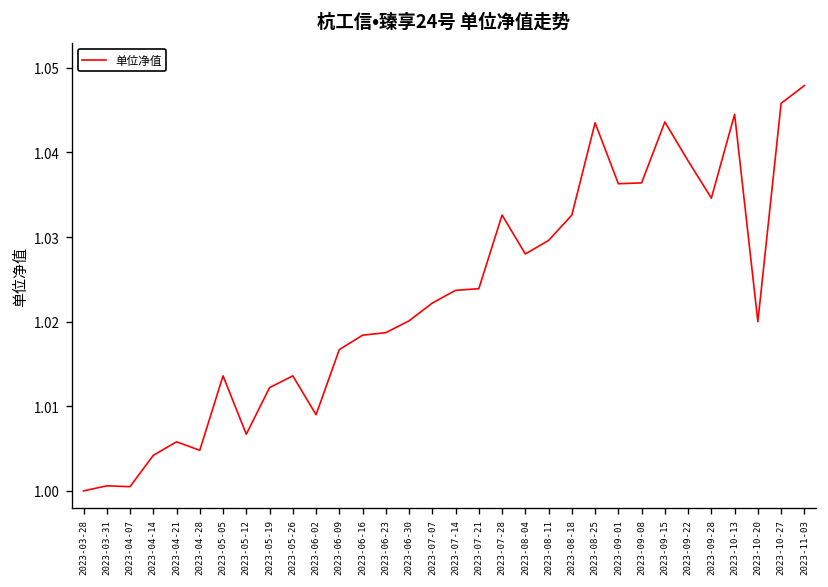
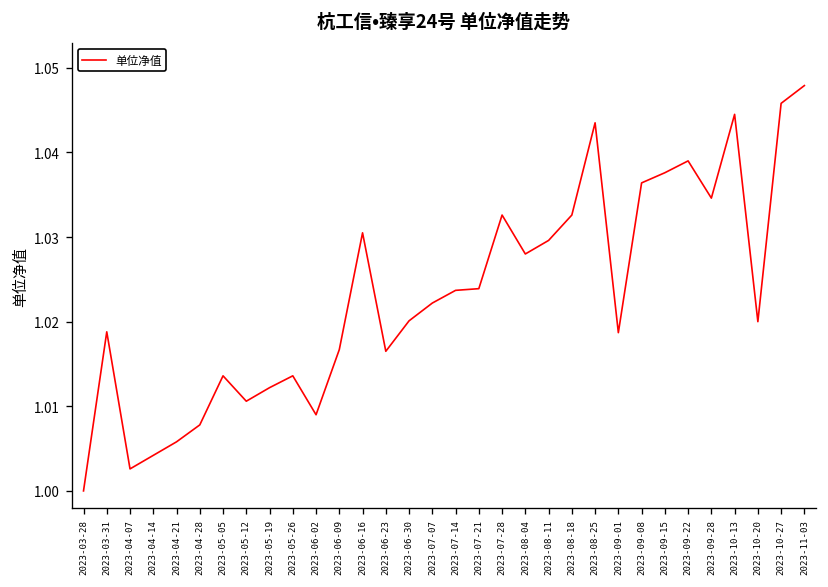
2023-03-31: 1.001 -> 1.019
2023-04-07: 1.001 -> 1.003
2023-04-28: 1.005 -> 1.008
2023-05-12: 1.007 -> 1.011
2023-06-16: 1.018 -> 1.031
2023-06-23: 1.019 -> 1.017
2023-09-01: 1.036 -> 1.019
2023-09-15: 1.044 -> 1.038
